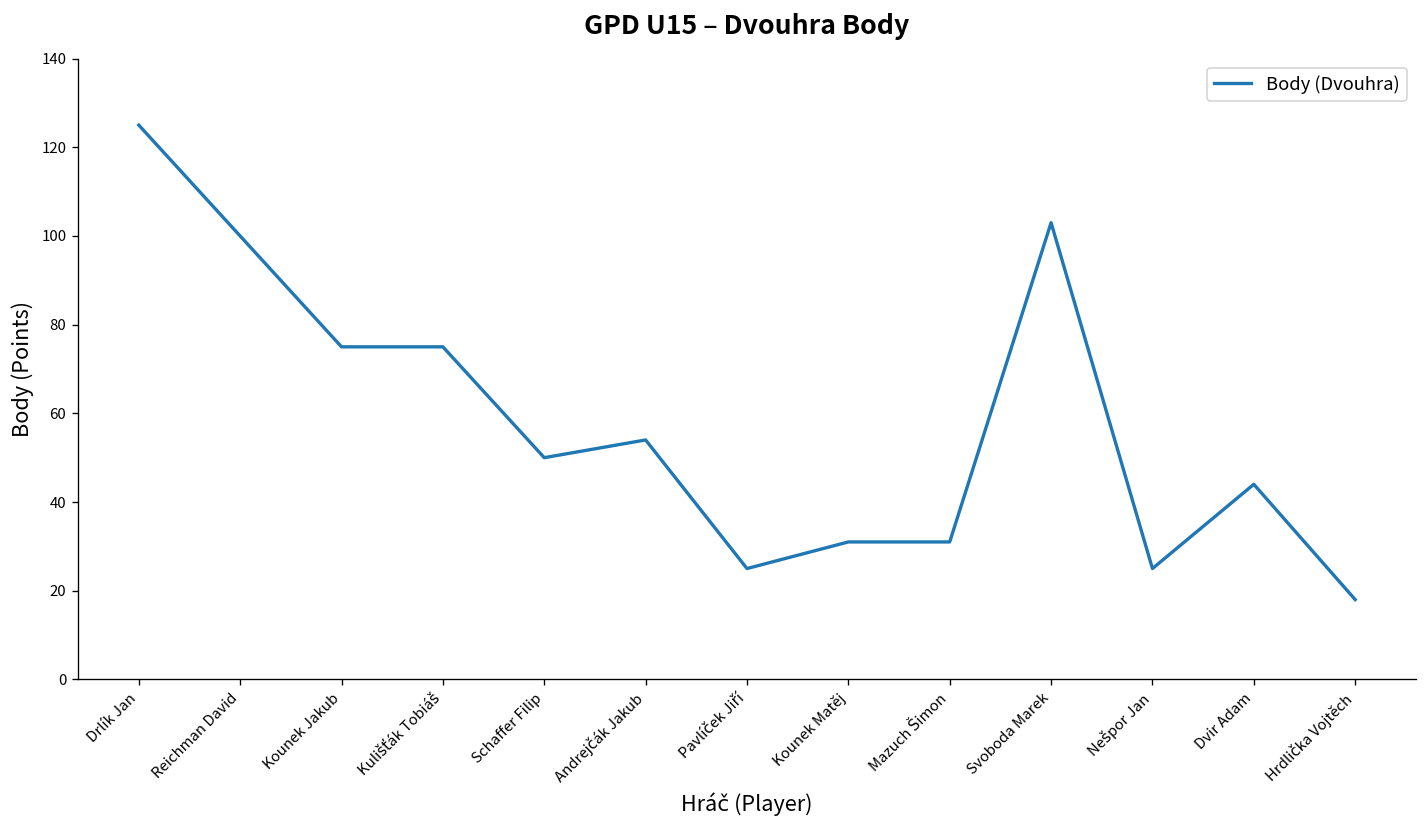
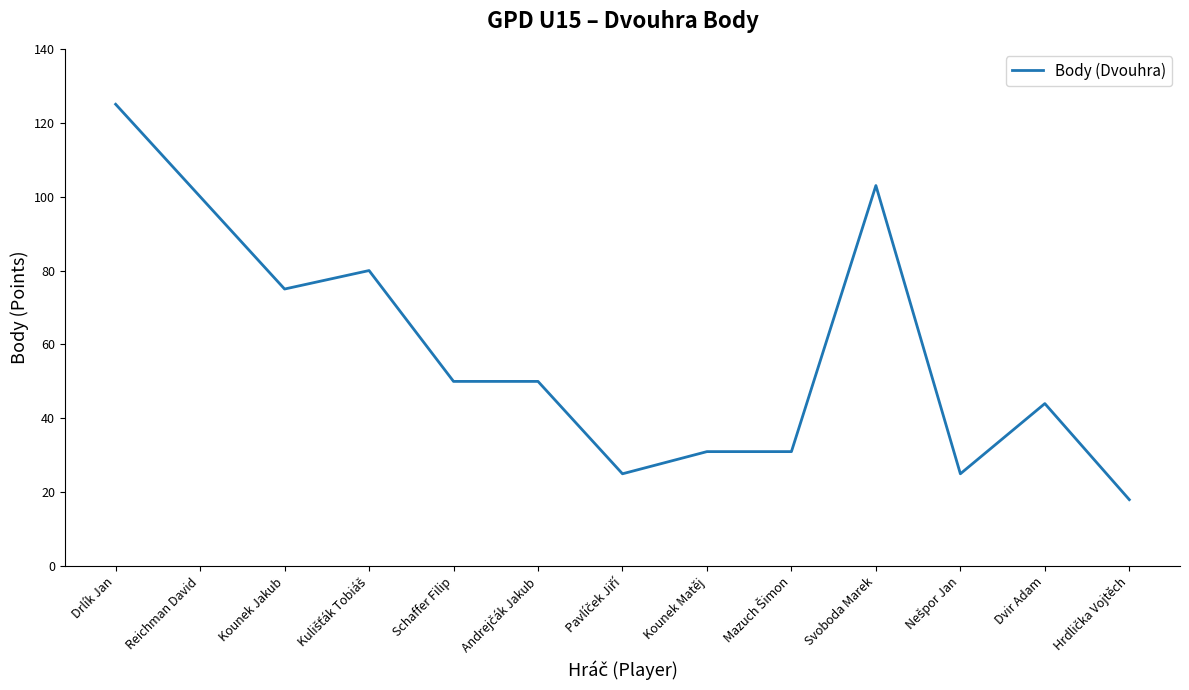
Kulišťák Tobiáš: 75 -> 80
Andrejčák Jakub: 54 -> 50
